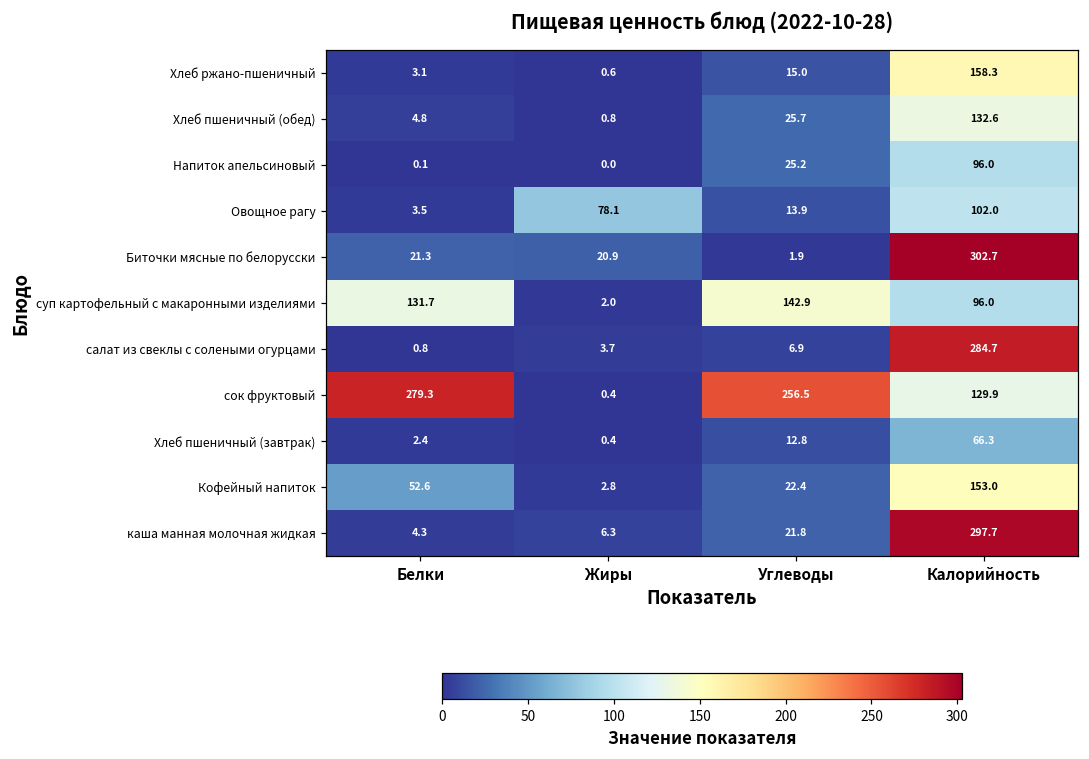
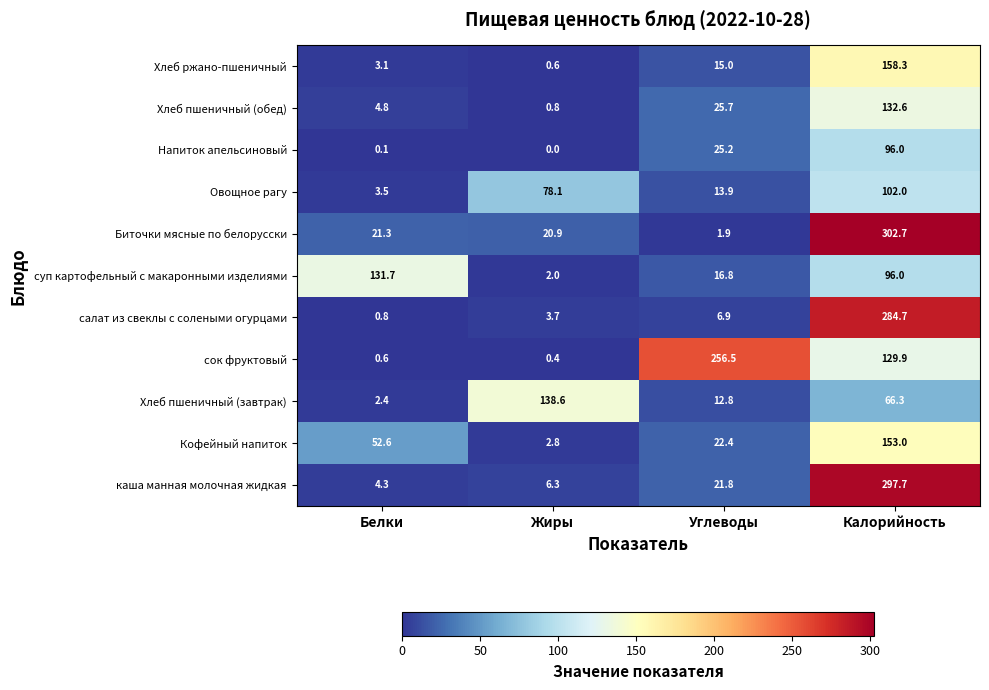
суп картофельный с макаронными изделиями, Углеводы: 142.9 -> 16.8
сок фруктовый, Белки: 279.3 -> 0.6
Хлеб пшеничный (завтрак), Жиры: 0.4 -> 138.6
